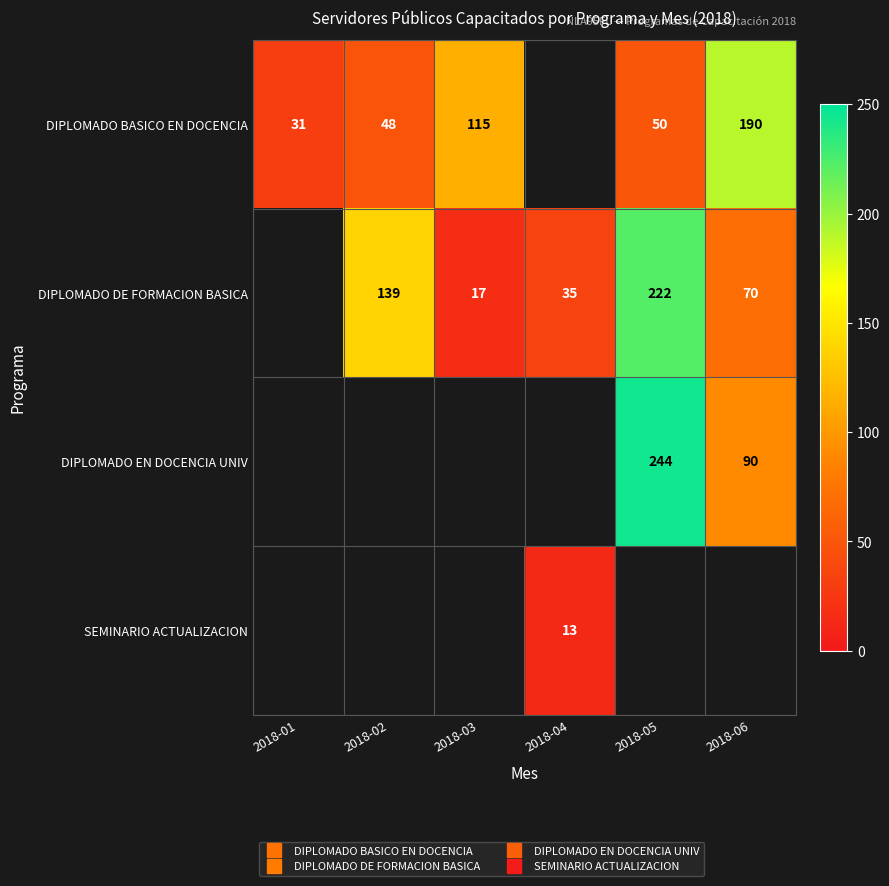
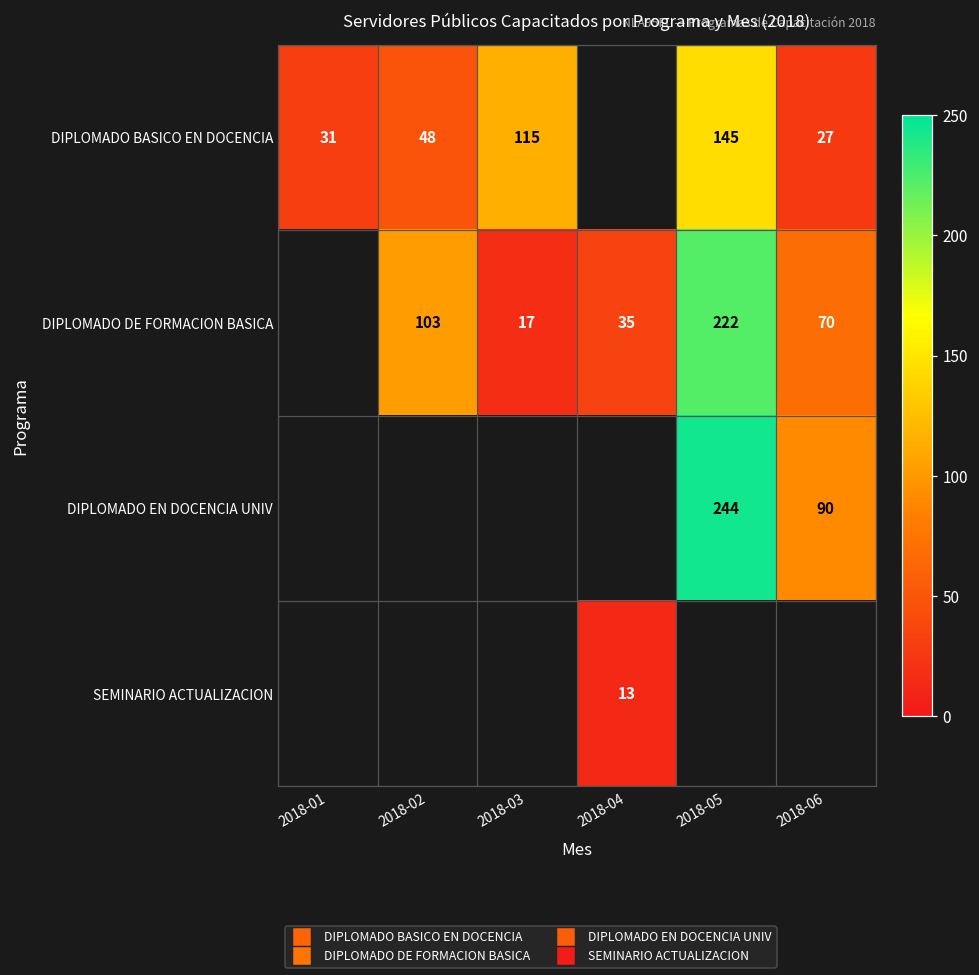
DIPLOMADO BASICO EN DOCENCIA, 2018-05: 50 -> 145
DIPLOMADO BASICO EN DOCENCIA, 2018-06: 190 -> 27
DIPLOMADO DE FORMACION BASICA, 2018-02: 139 -> 103
